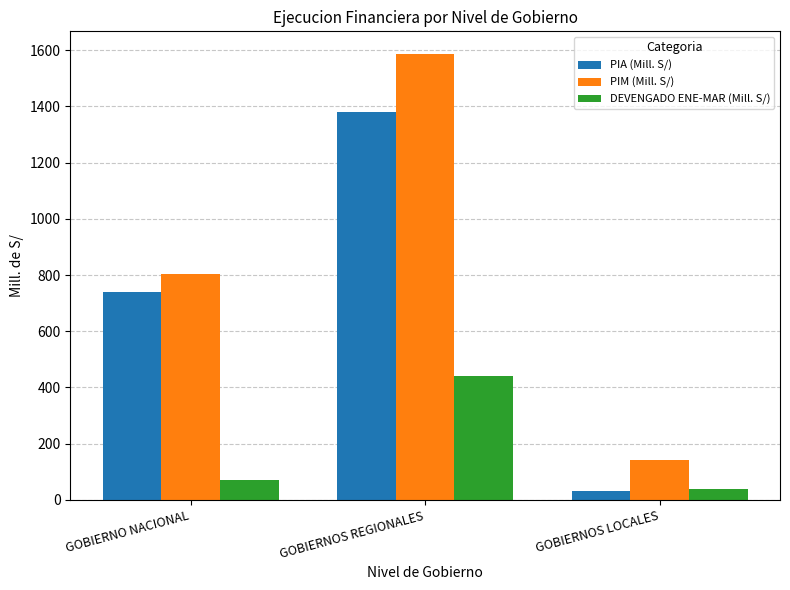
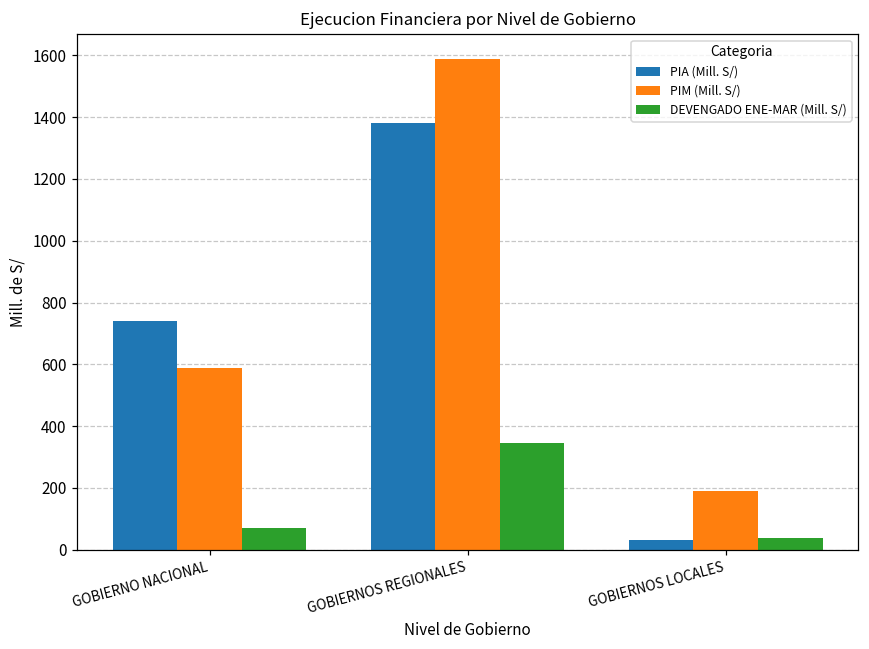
PIM (Mill. S/), GOBIERNO NACIONAL: 800 -> 590
DEVENGADO ENE-MAR (Mill. S/), GOBIERNOS REGIONALES: 440 -> 350
PIM (Mill. S/), GOBIERNOS LOCALES: 140 -> 190
